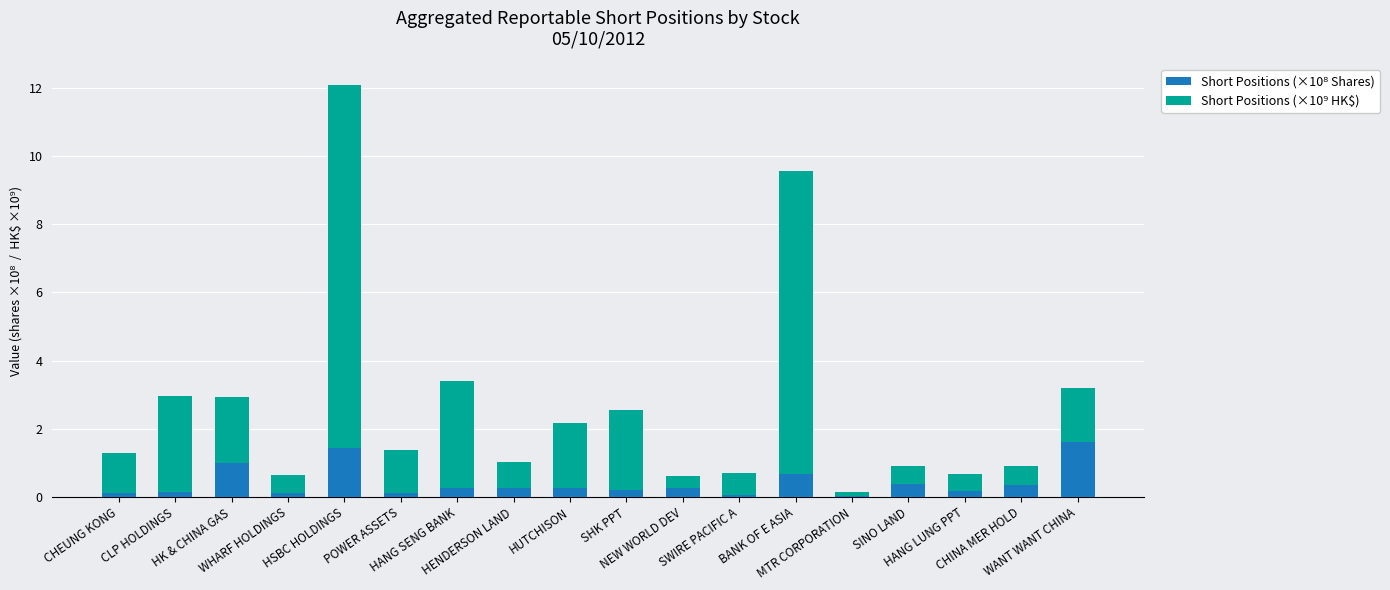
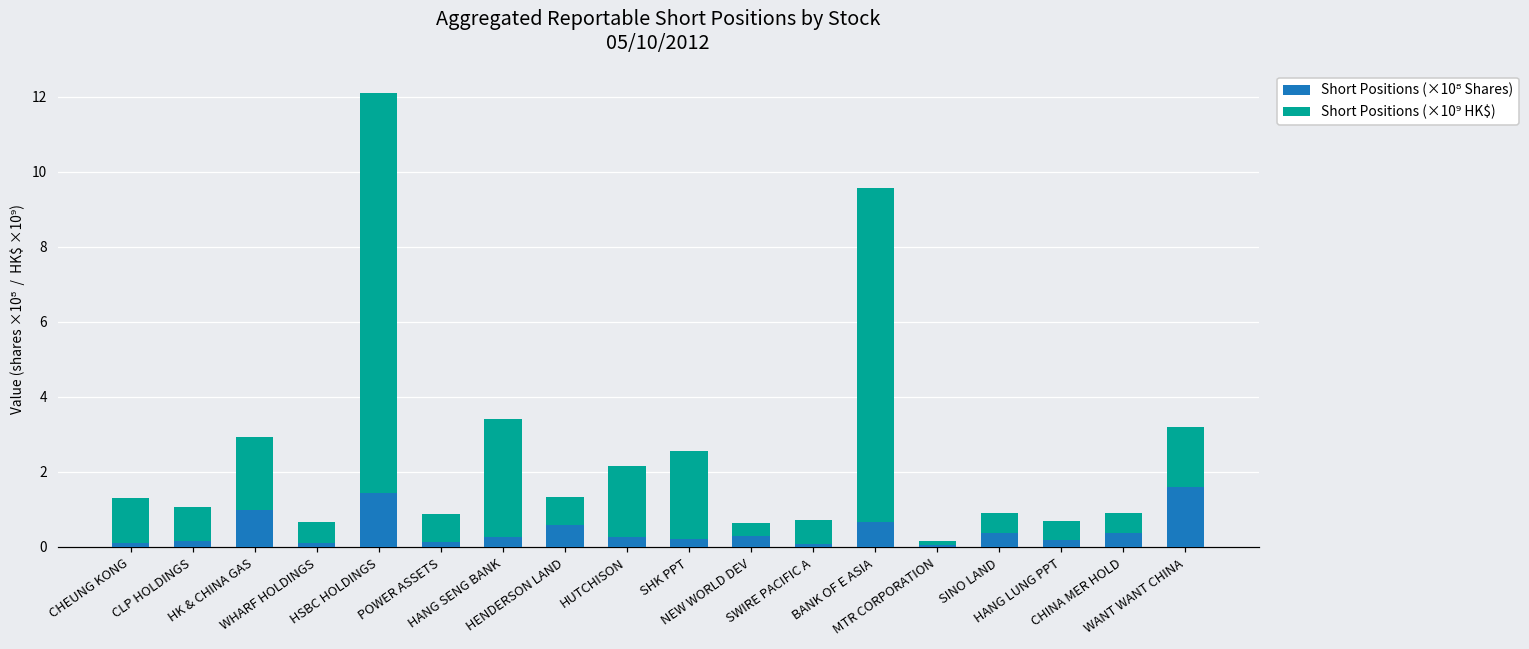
Short Positions (×10⁹ HK$), CLP HOLDINGS: 2.8 -> 0.9
Short Positions (×10⁹ HK$), POWER ASSETS: 1.3 -> 0.7
Short Positions (×10⁸ Shares), HENDERSON LAND: 0.3 -> 0.6
